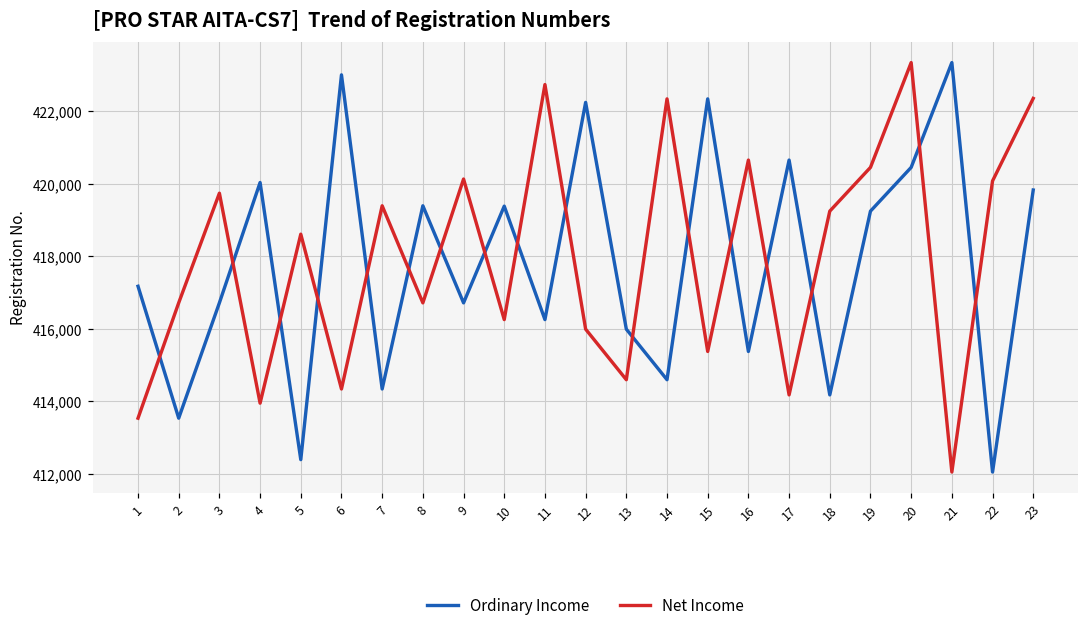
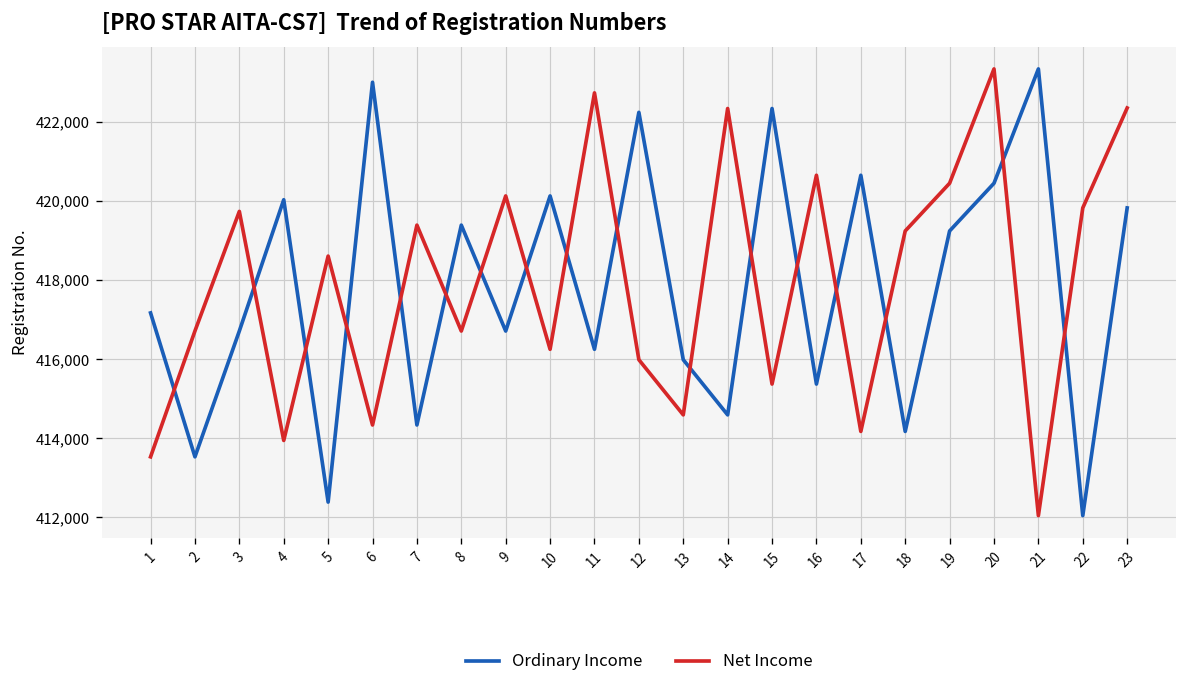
Ordinary Income, 10: 419,400 -> 420,100
Net Income, 22: 420,100 -> 419,800
